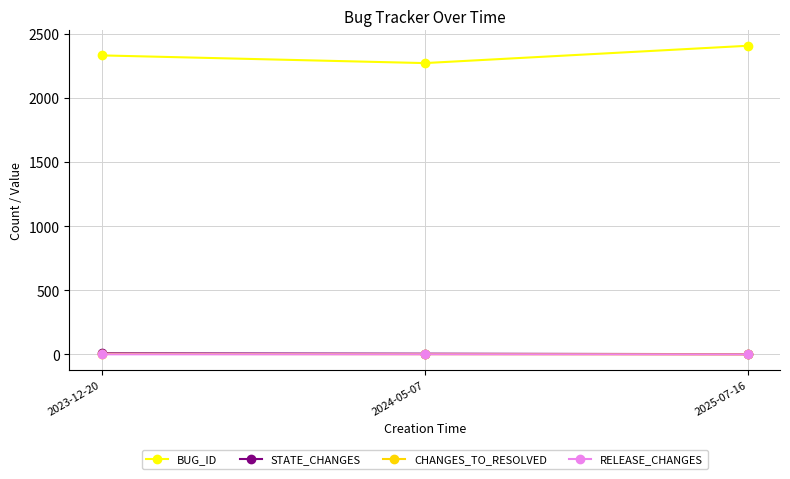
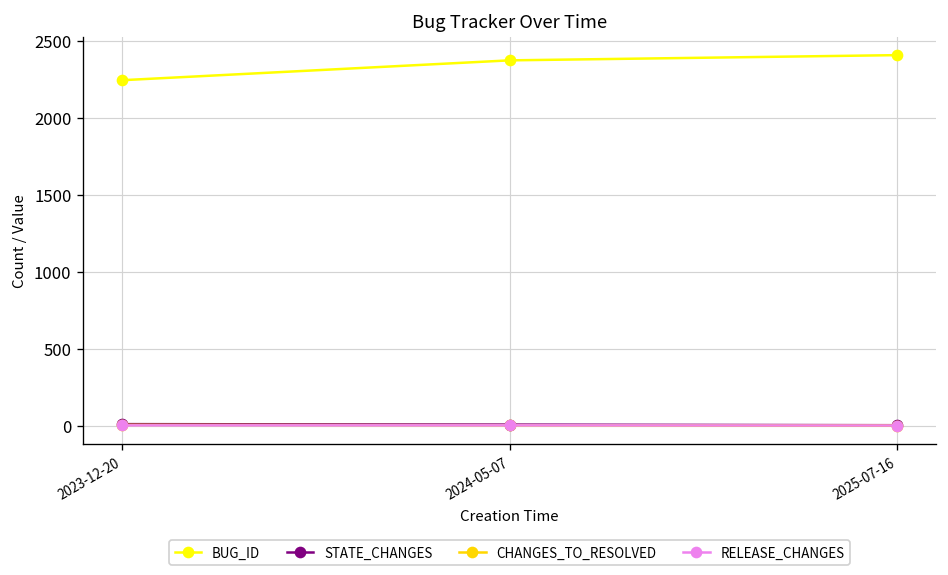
BUG_ID, 2023-12-20: 2330 -> 2240
BUG_ID, 2024-05-07: 2270 -> 2370
